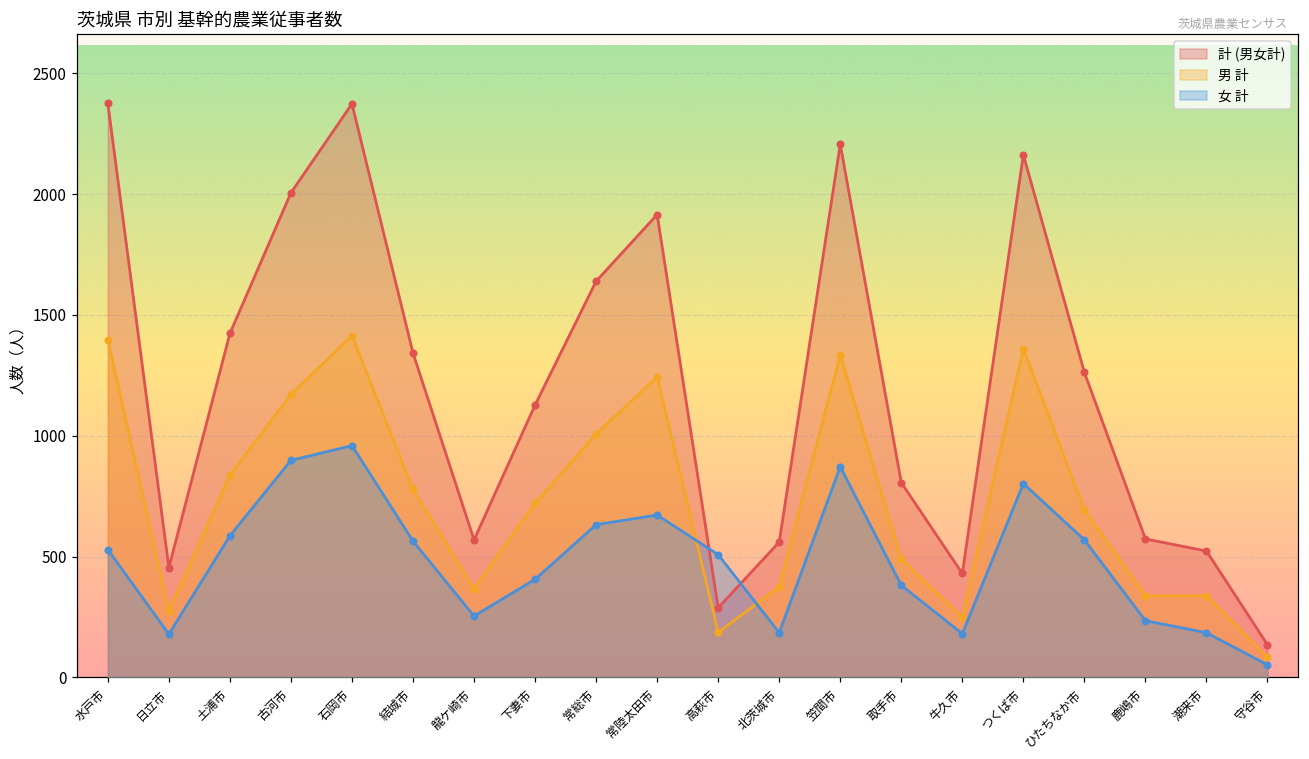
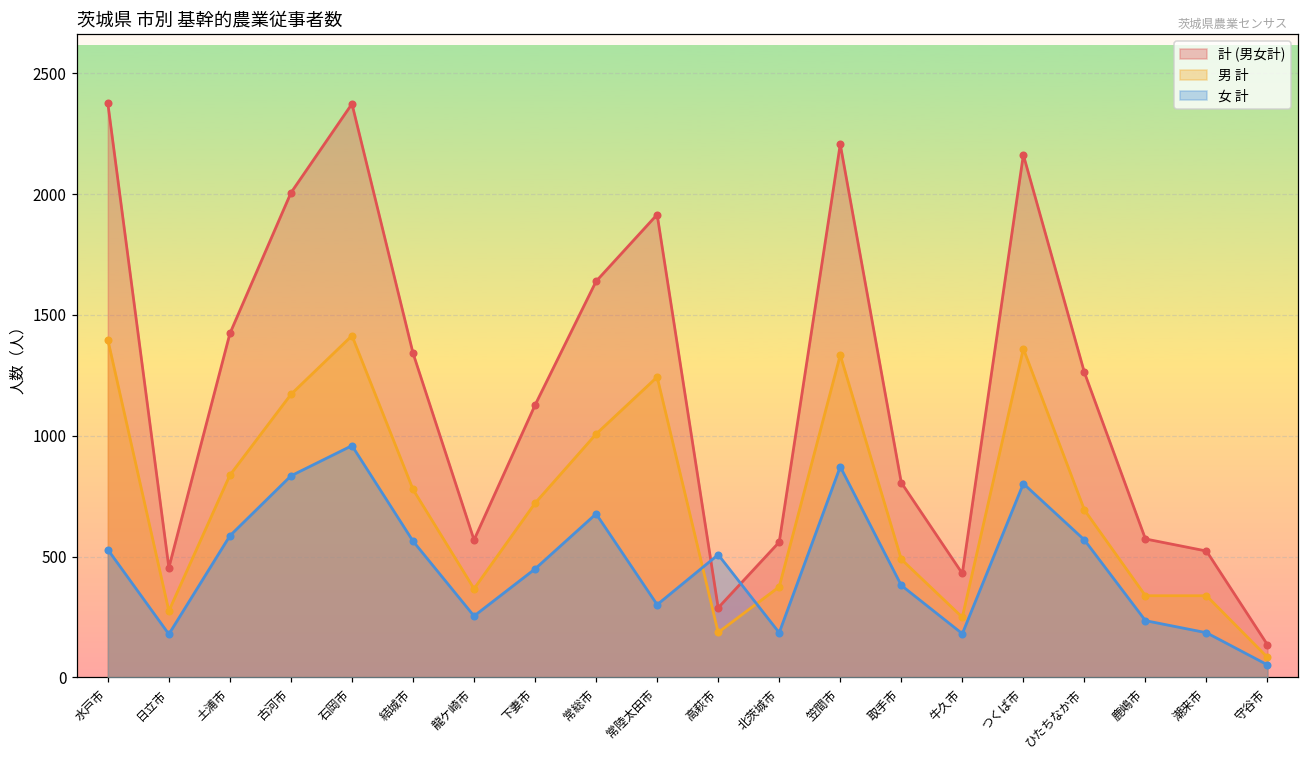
女 計, 古河市: 900 -> 830
女 計, 下妻市: 410 -> 450
女 計, 常総市: 630 -> 680
女 計, 常陸太田市: 670 -> 300
